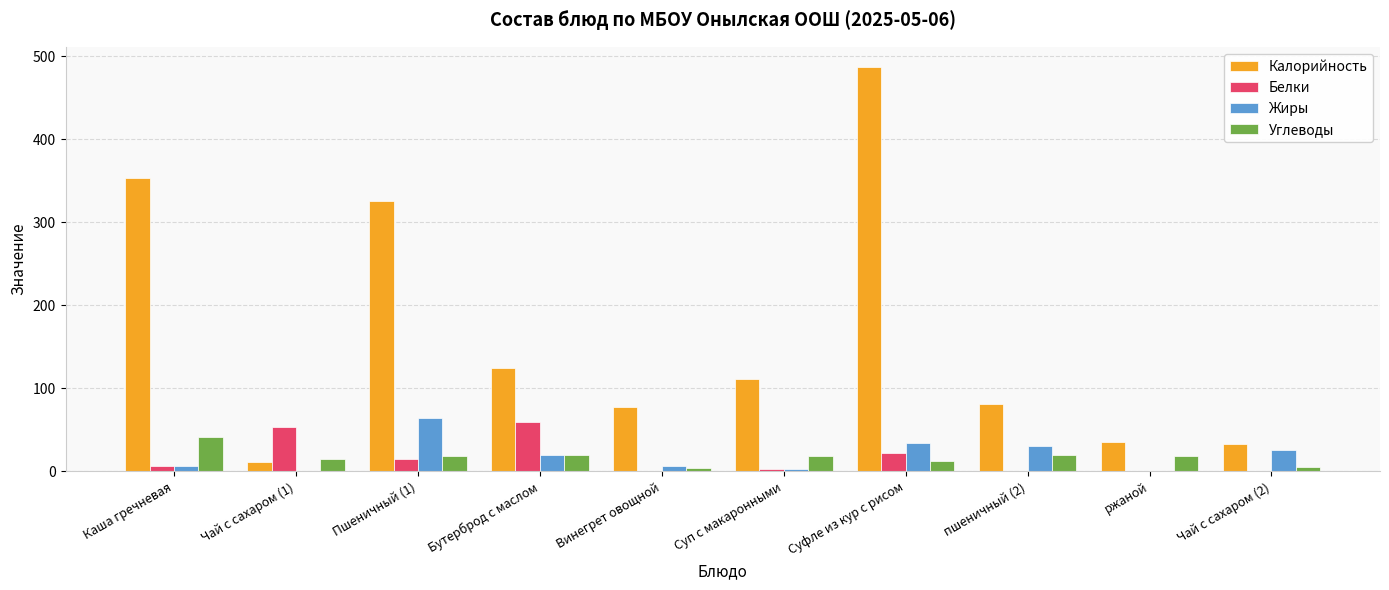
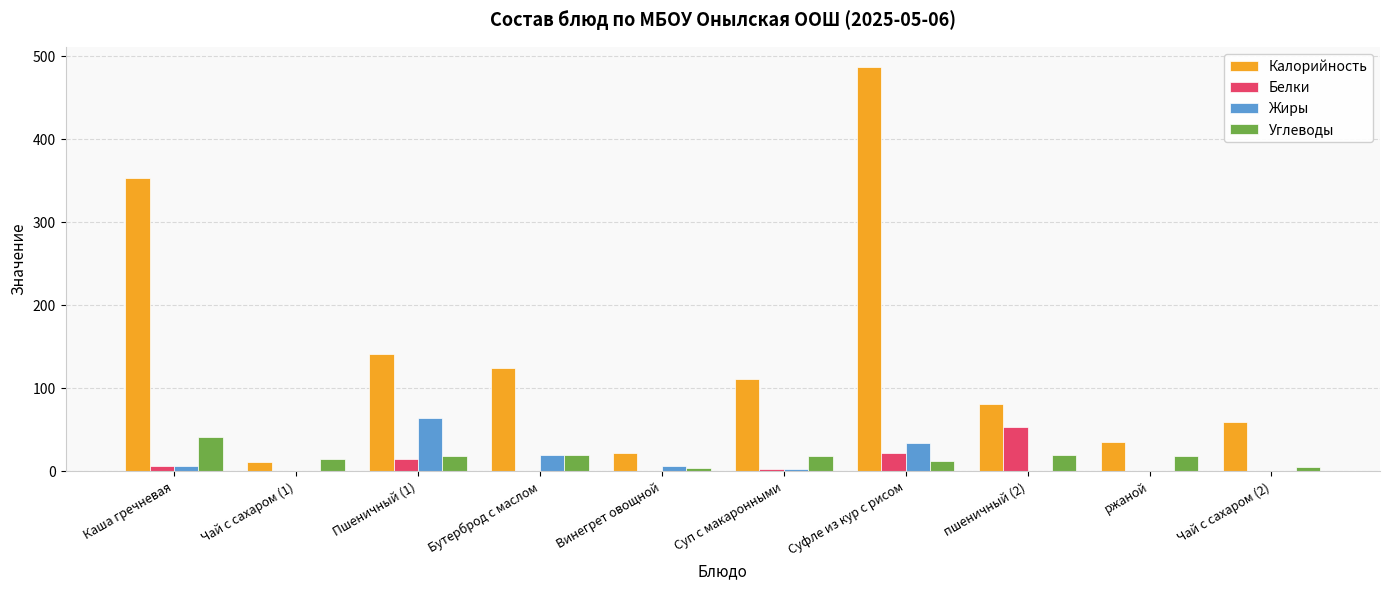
Белки, Чай с сахаром (1): 50 -> 0
Калорийность, Пшеничный (1): 330 -> 140
Белки, Бутерброд с маслом: 60 -> 0
Калорийность, Винегрет овощной: 80 -> 20
Белки, пшеничный (2): 0 -> 50
Жиры, пшеничный (2): 30 -> 0
Калорийность, Чай с сахаром (2): 30 -> 60
Жиры, Чай с сахаром (2): 30 -> 0
